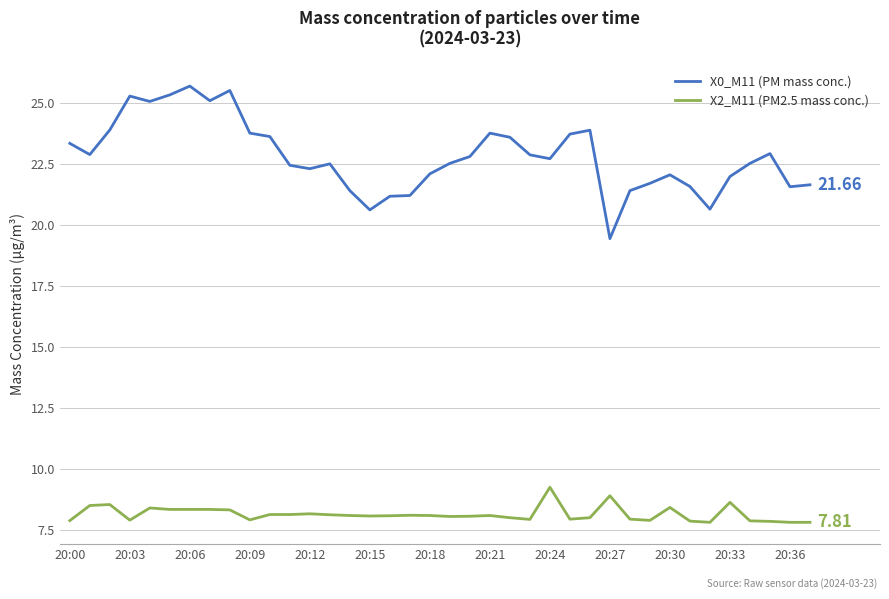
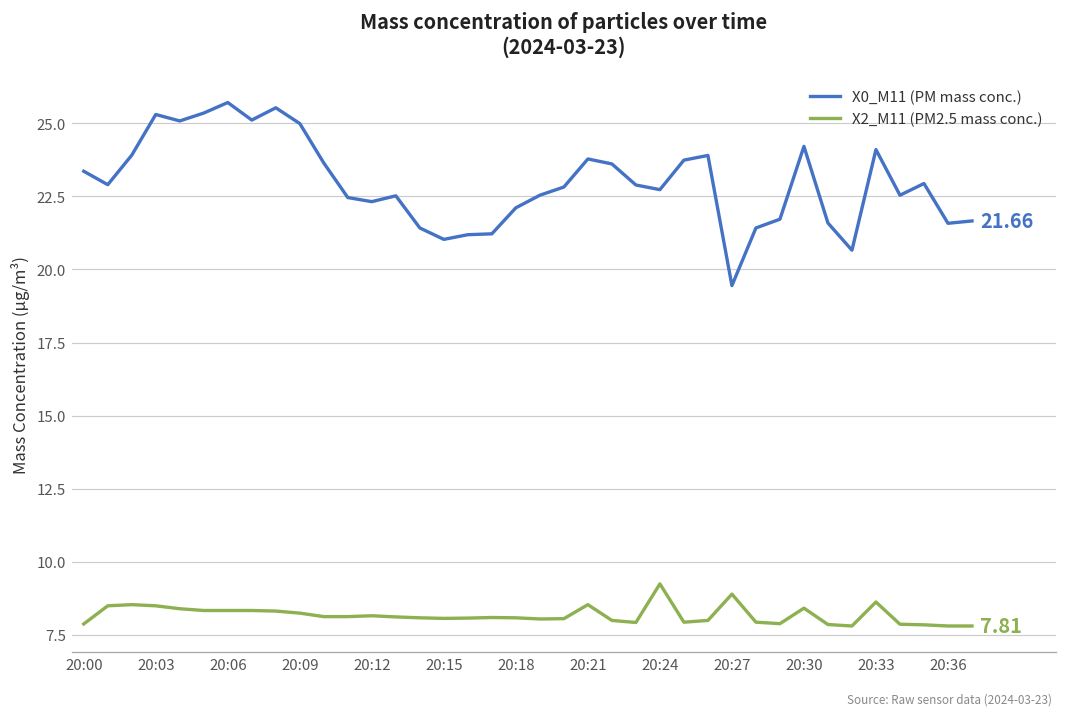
X2_M11 (PM2.5 mass conc.), 20:03: 7.9 -> 8.5
X0_M11 (PM mass conc.), 20:09: 23.8 -> 25.0
X2_M11 (PM2.5 mass conc.), 20:09: 7.9 -> 8.3
X0_M11 (PM mass conc.), 20:15: 20.6 -> 21.0
X2_M11 (PM2.5 mass conc.), 20:21: 8.1 -> 8.5
X0_M11 (PM mass conc.), 20:30: 22.1 -> 24.2
X0_M11 (PM mass conc.), 20:33: 22.0 -> 24.1
